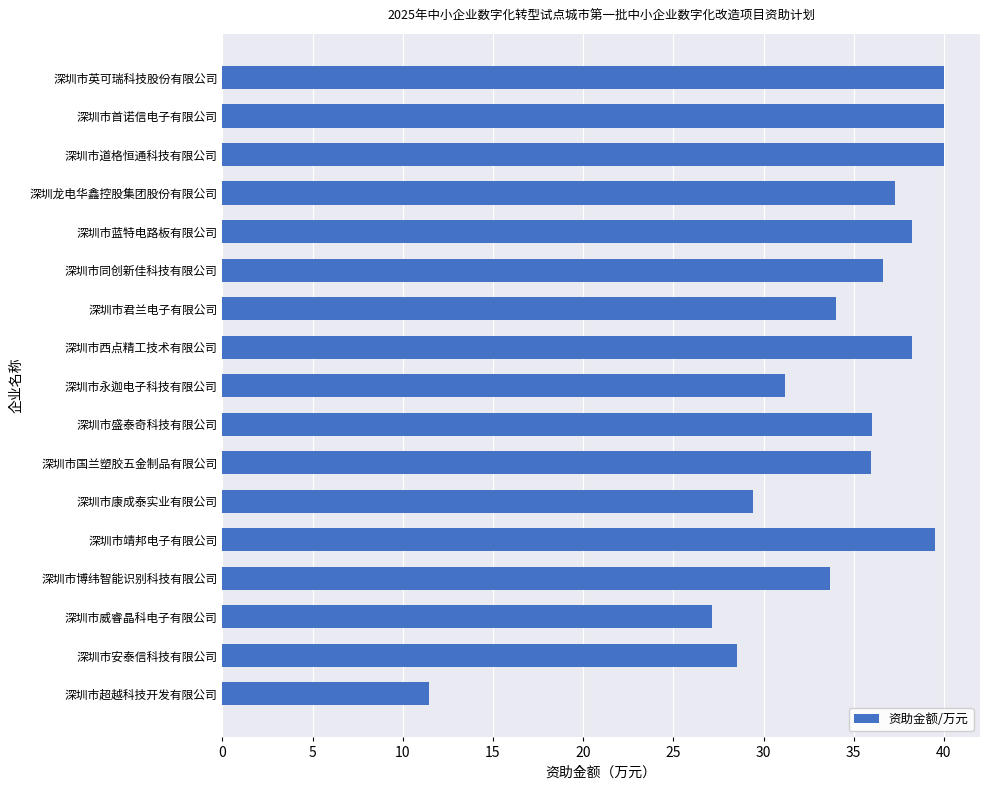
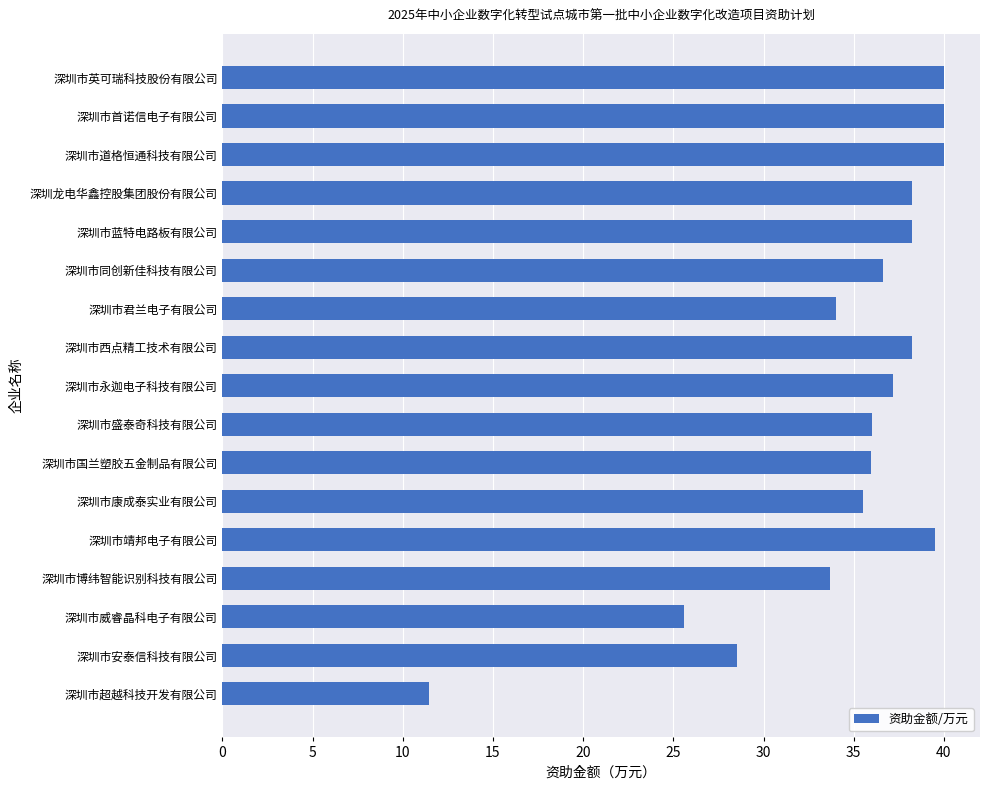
深圳龙电华鑫控股集团股份有限公司: 37.3 -> 38.2
深圳市永迦电子科技有限公司: 31.2 -> 37.2
深圳市康成泰实业有限公司: 29.4 -> 35.5
深圳市威睿晶科电子有限公司: 27.1 -> 25.6
